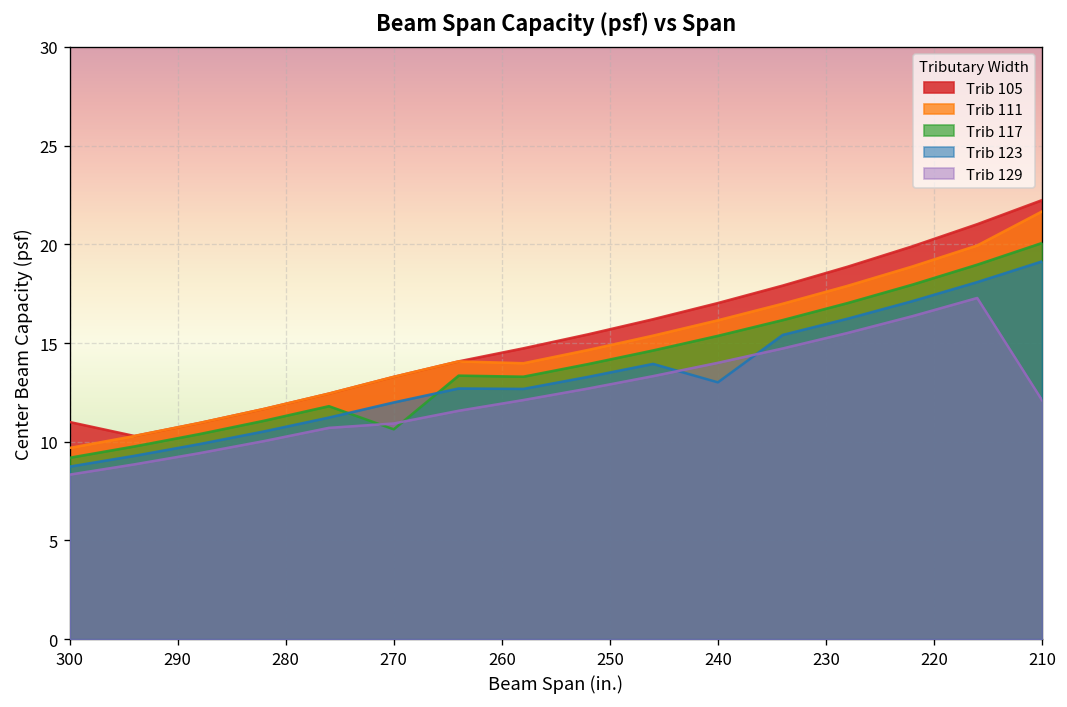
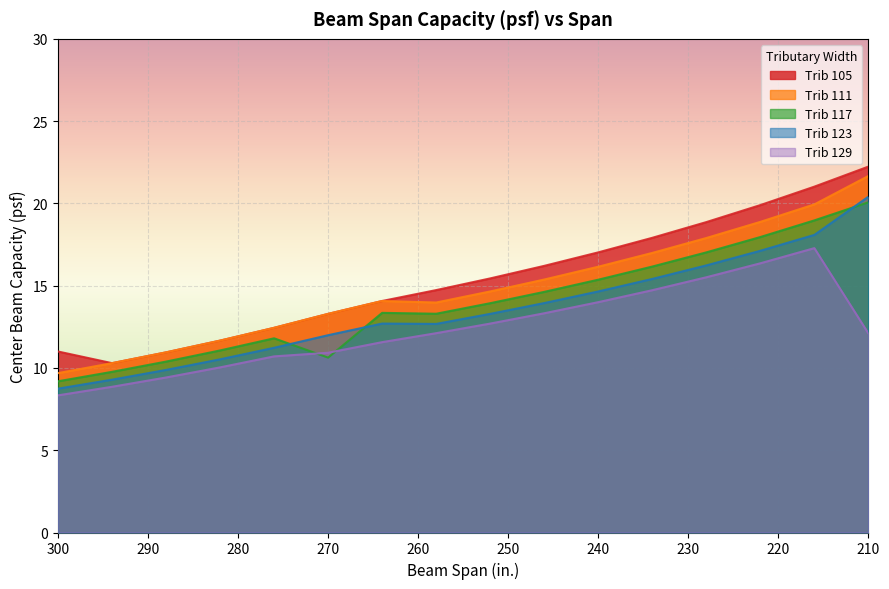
Trib 123, 240: 13.0 -> 14.6
Trib 123, 210: 19.1 -> 20.4
